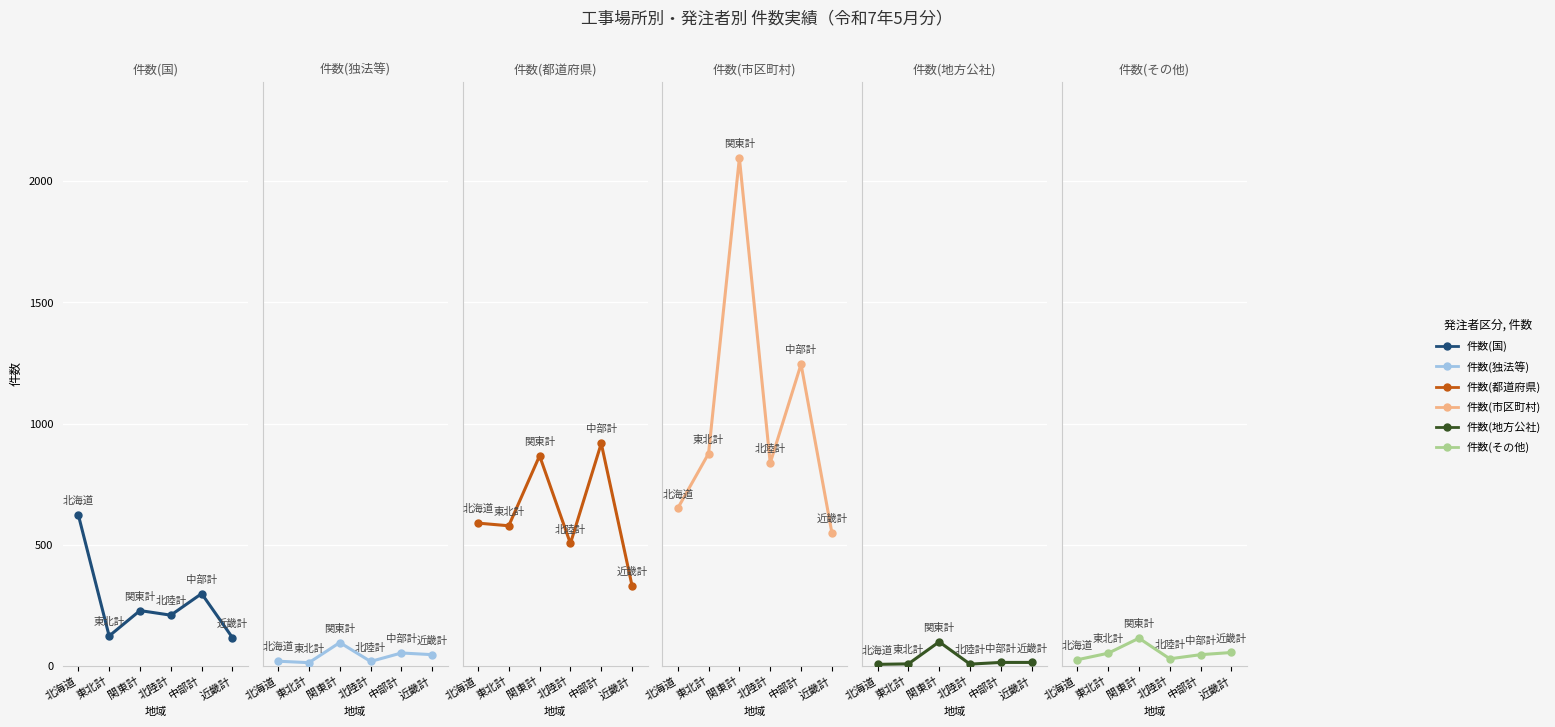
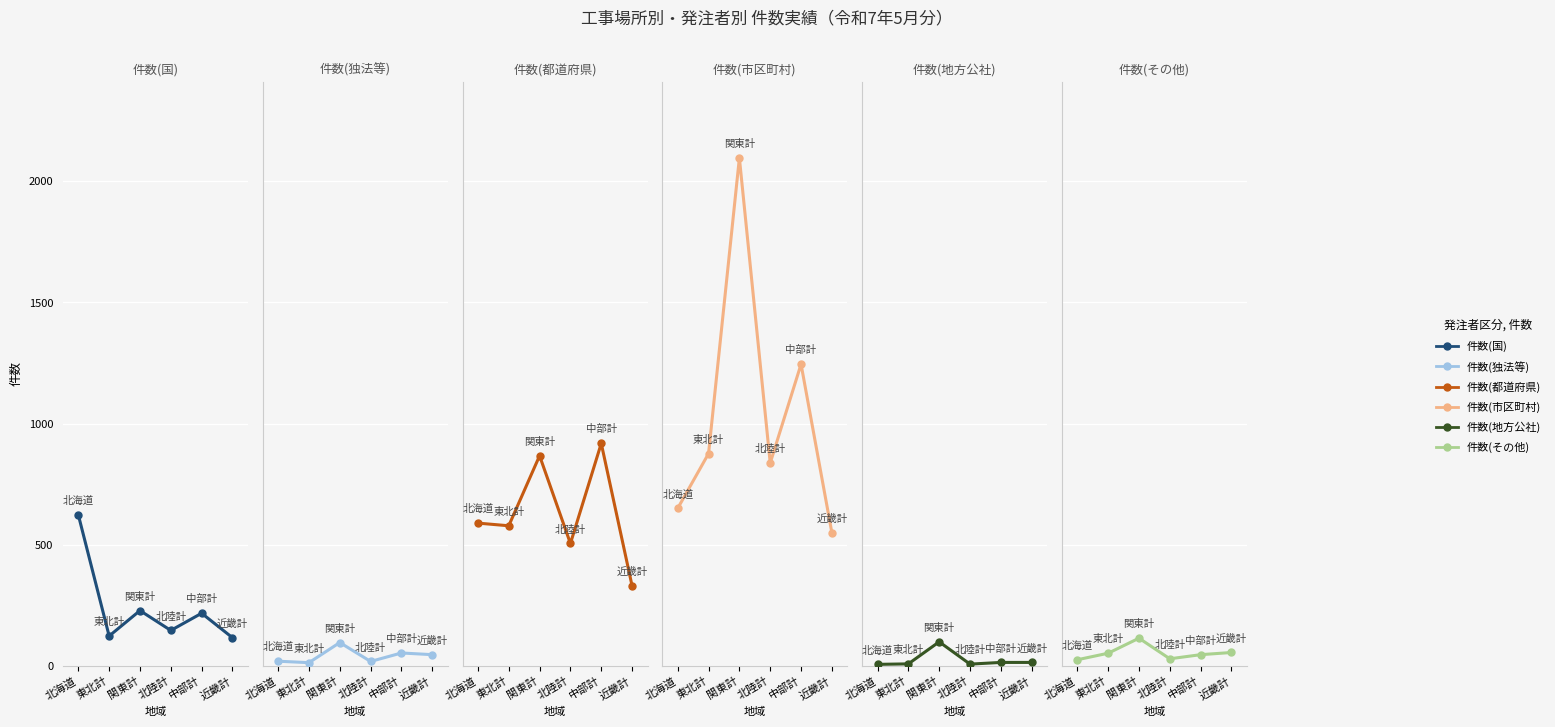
件数(国), 北陸計: 210 -> 150
件数(国), 中部計: 300 -> 220
